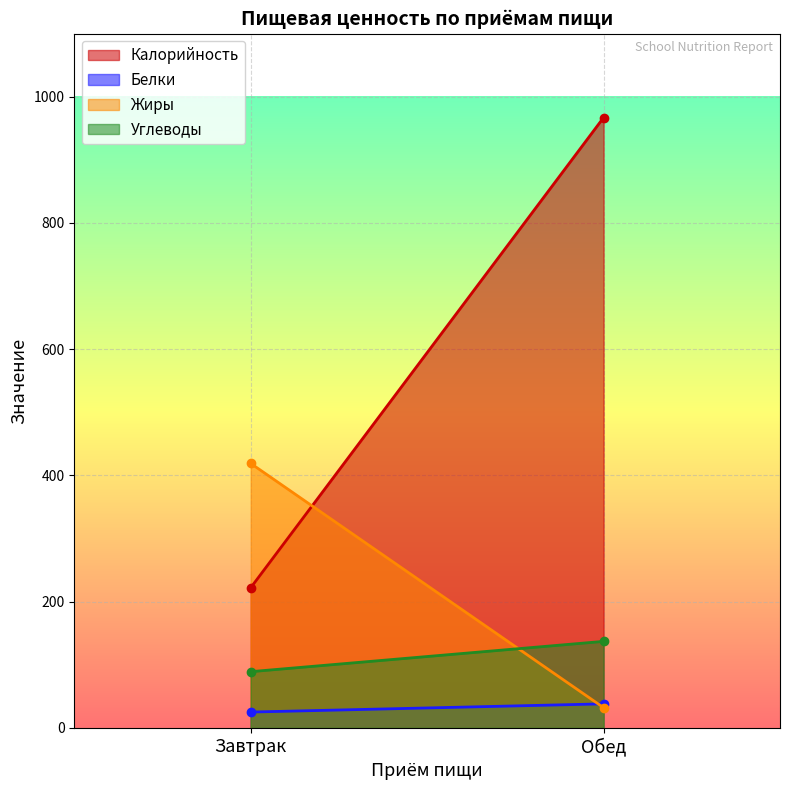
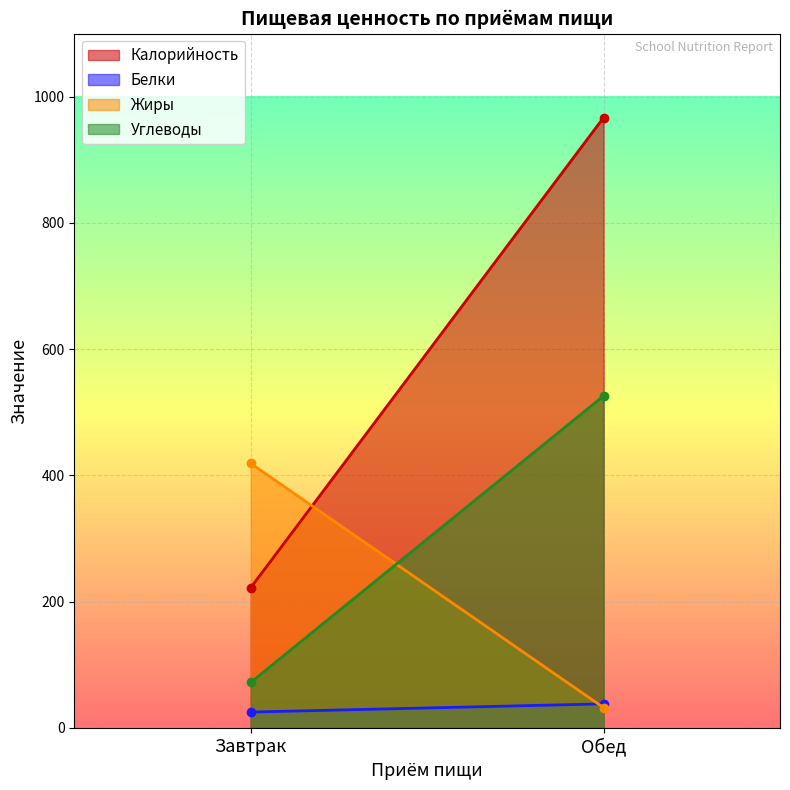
Углеводы, Завтрак: 90 -> 70
Углеводы, Обед: 140 -> 530
